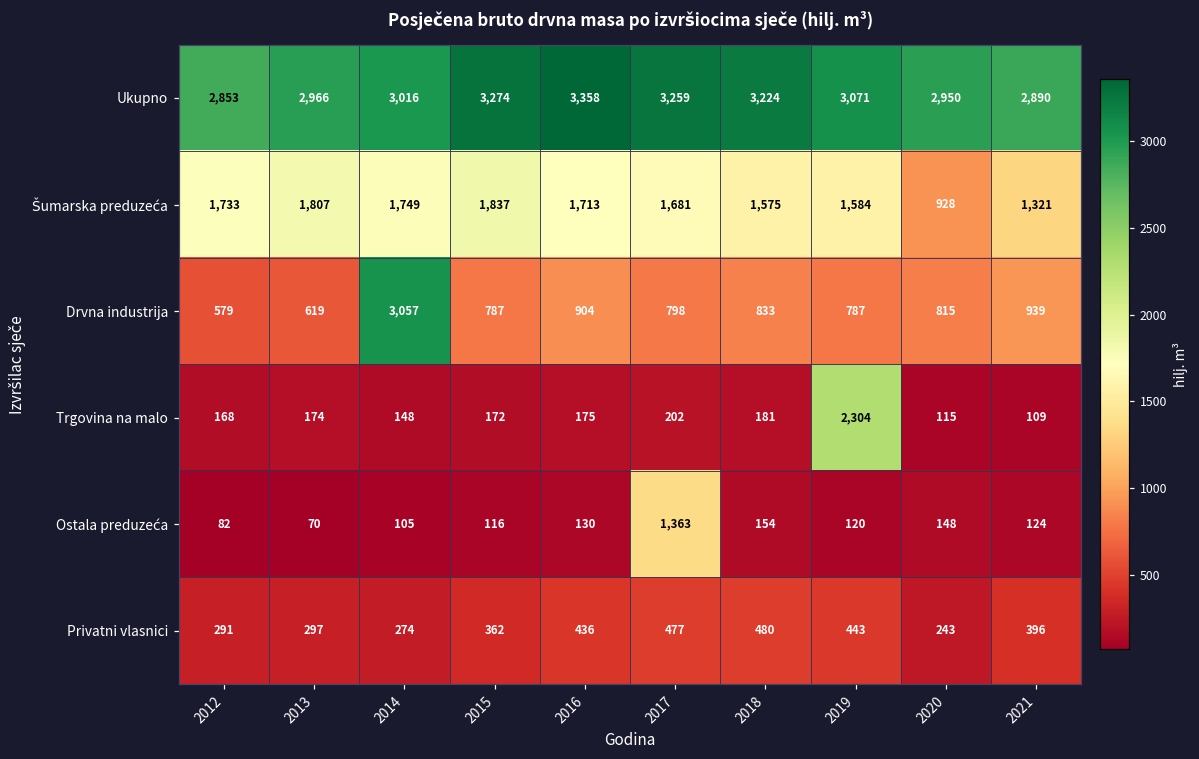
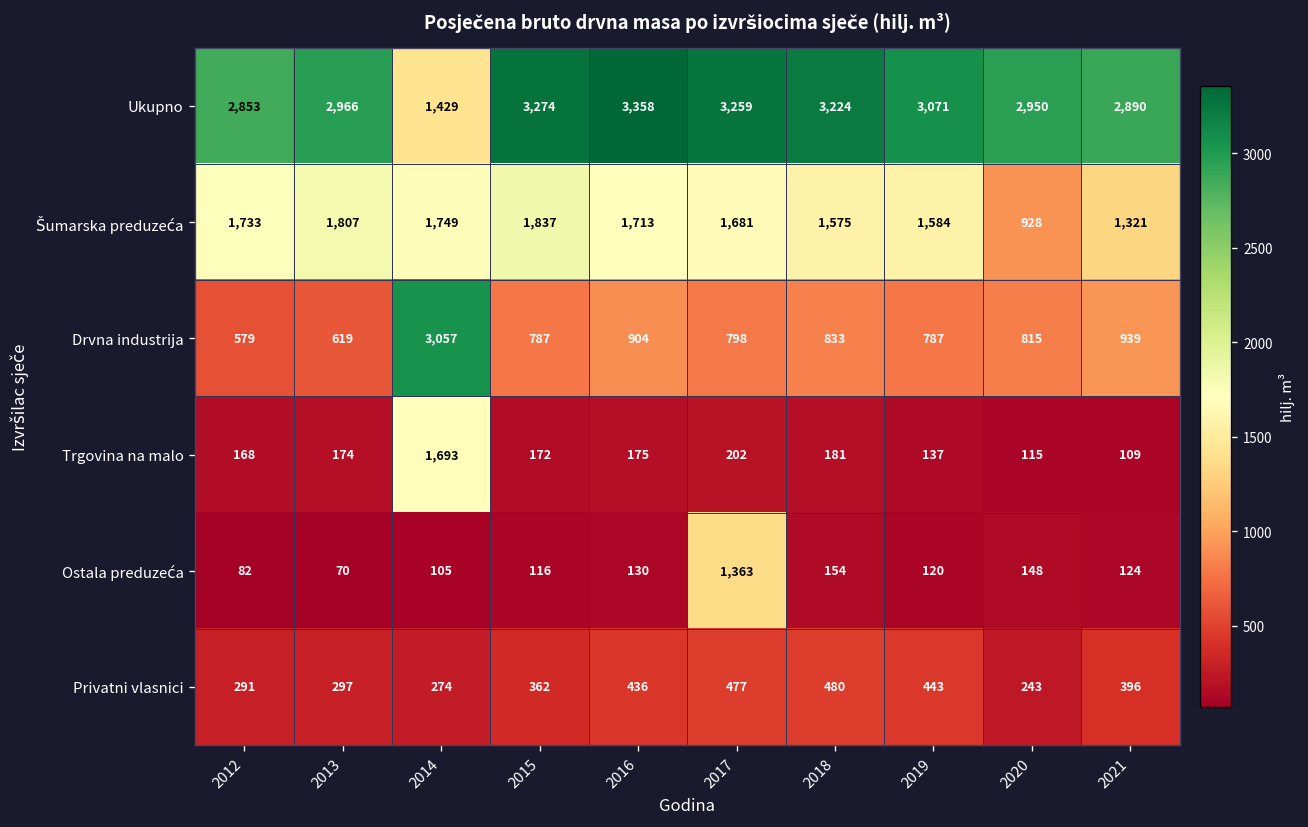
Ukupno, 2014: 3,016 -> 1,429
Trgovina na malo, 2014: 148 -> 1,693
Trgovina na malo, 2019: 2,304 -> 137
